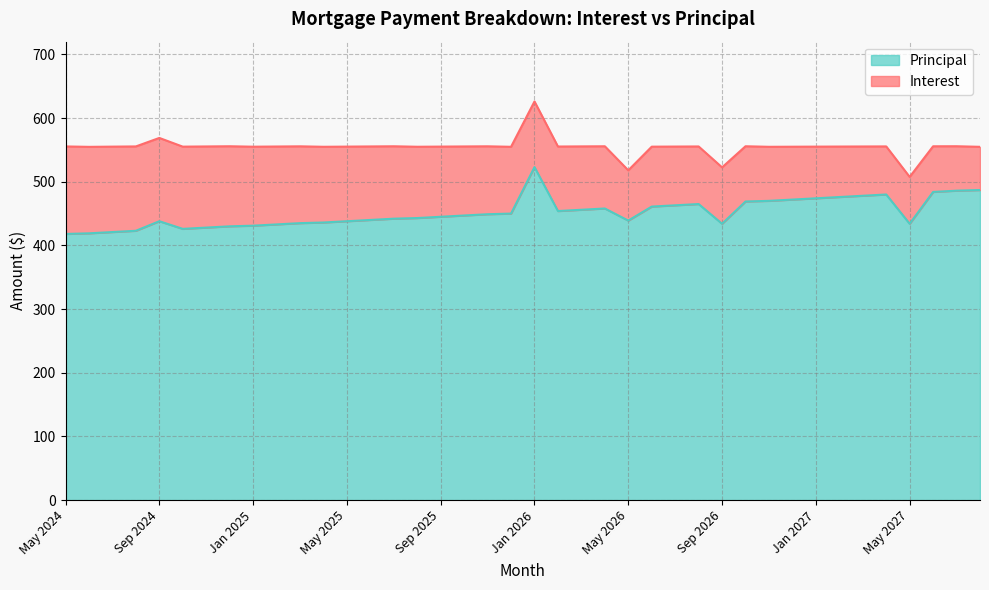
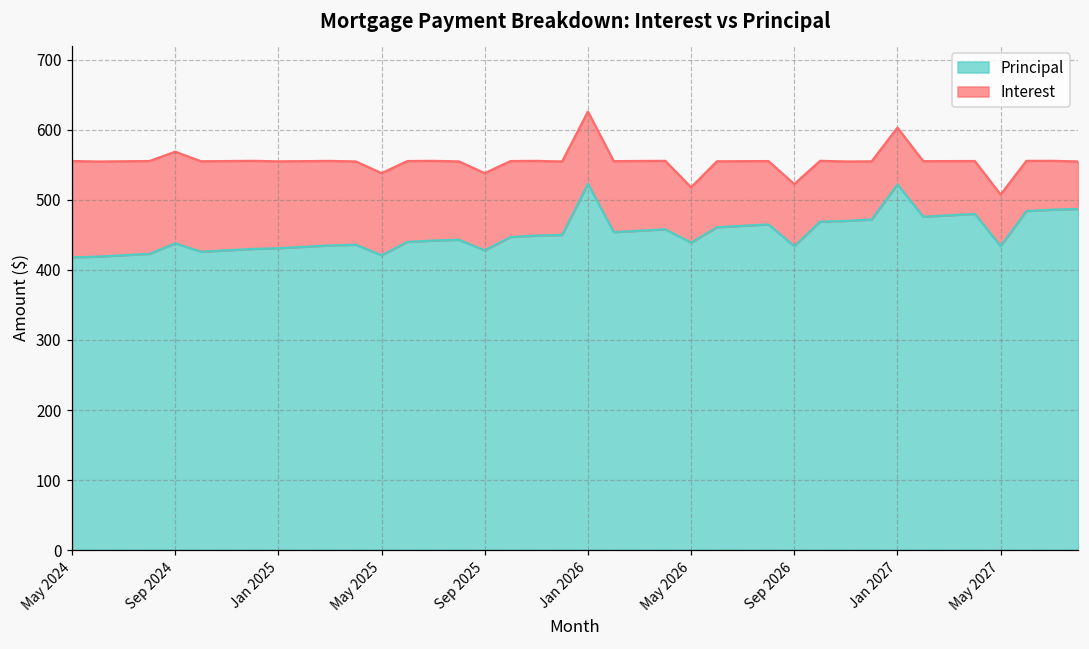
Principal, May 2025: 440 -> 420
Principal, Sep 2025: 450 -> 430
Principal, Jan 2027: 470 -> 520
